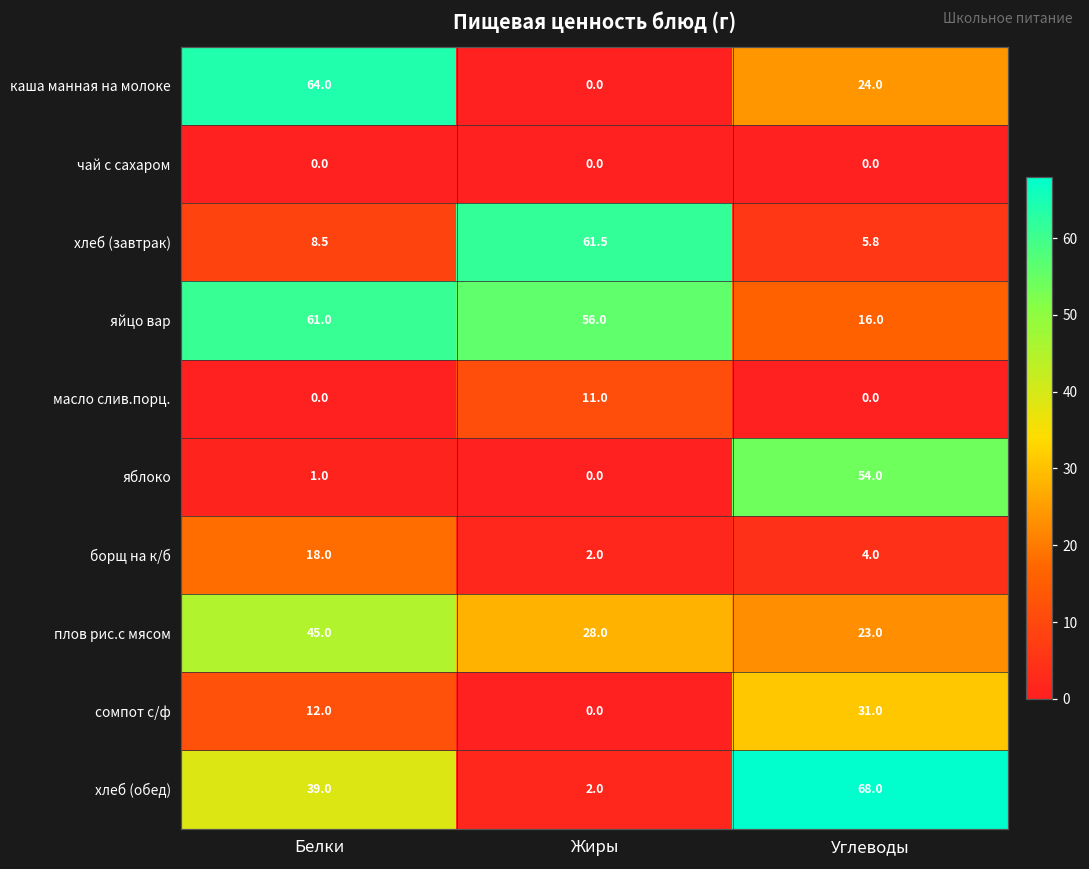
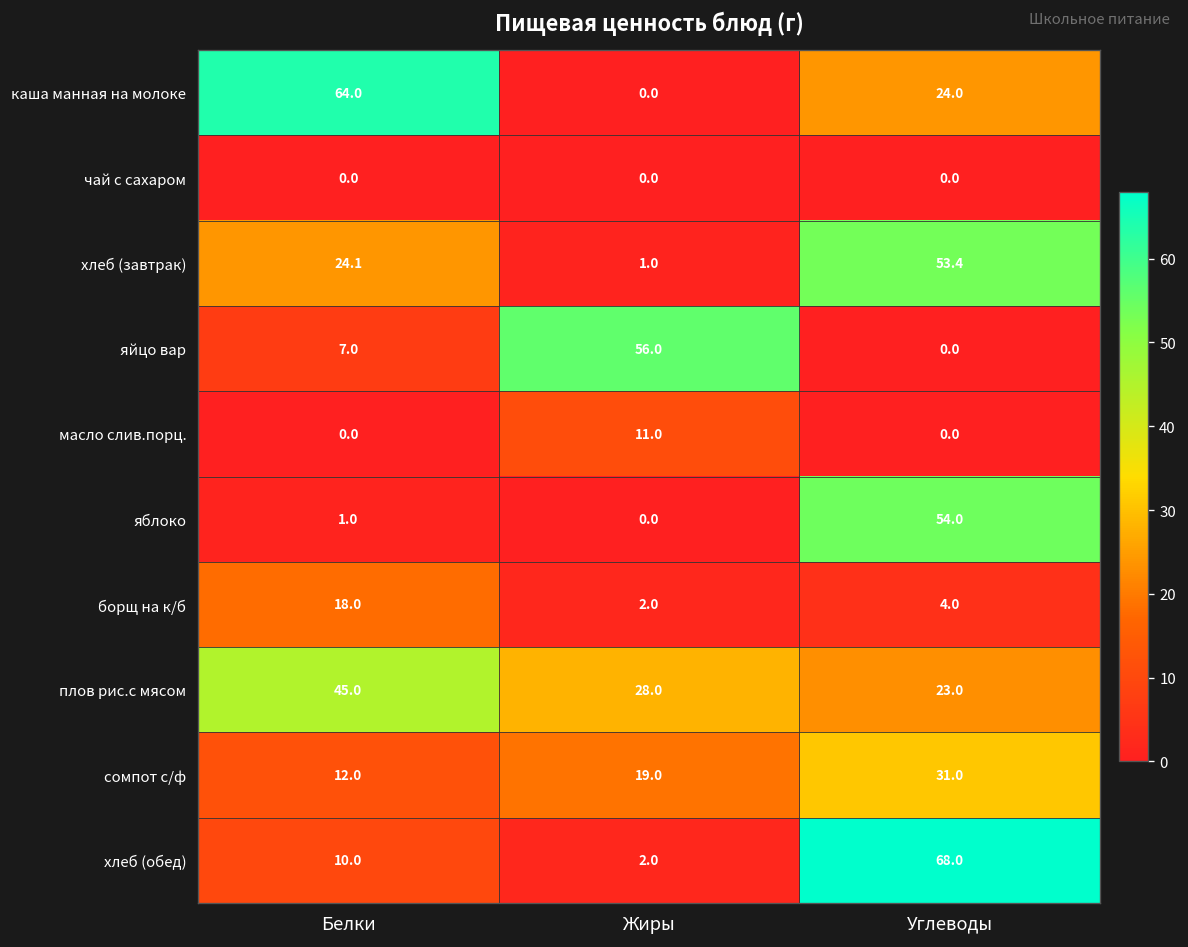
хлеб (завтрак), Белки: 8.5 -> 24.1
хлеб (завтрак), Жиры: 61.5 -> 1.0
хлеб (завтрак), Углеводы: 5.8 -> 53.4
яйцо вар, Белки: 61.0 -> 7.0
яйцо вар, Углеводы: 16.0 -> 0.0
сомпот с/ф, Жиры: 0.0 -> 19.0
хлеб (обед), Белки: 39.0 -> 10.0
